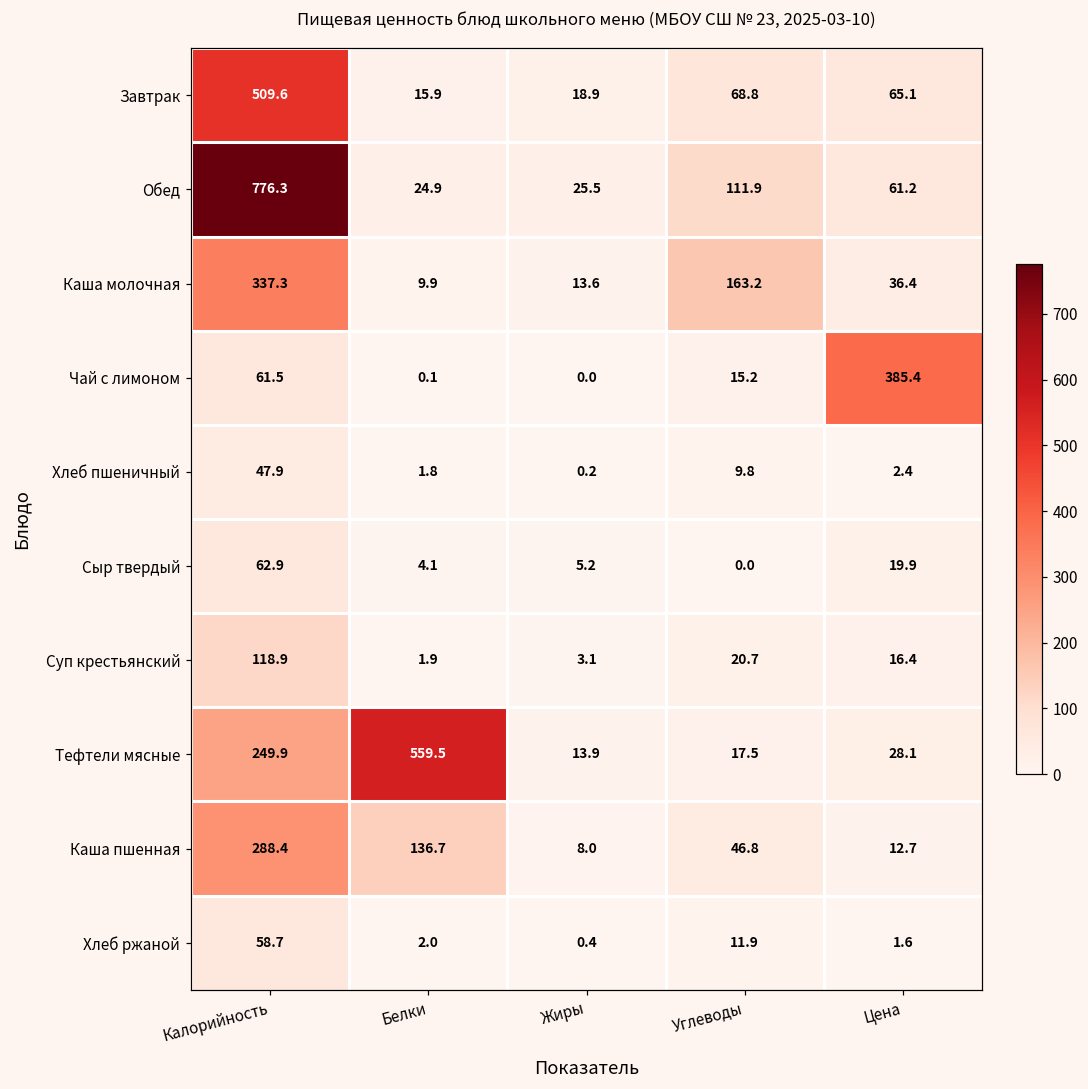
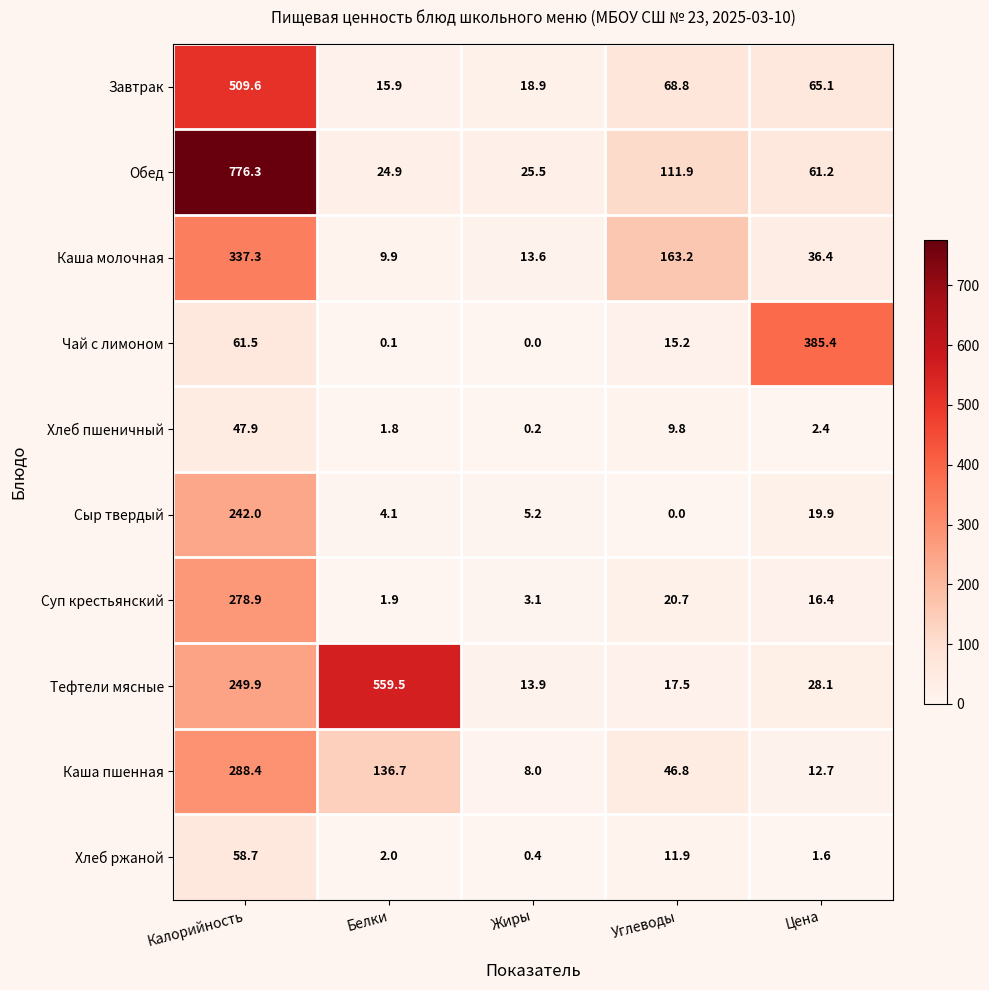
Сыр твердый, Калорийность: 62.9 -> 242.0
Суп крестьянский, Калорийность: 118.9 -> 278.9
